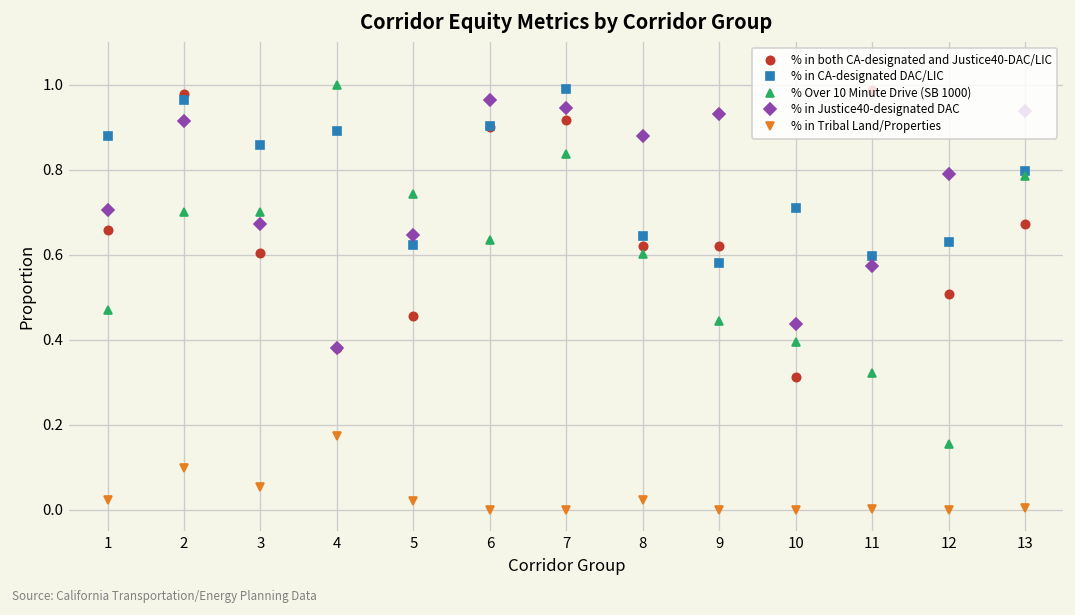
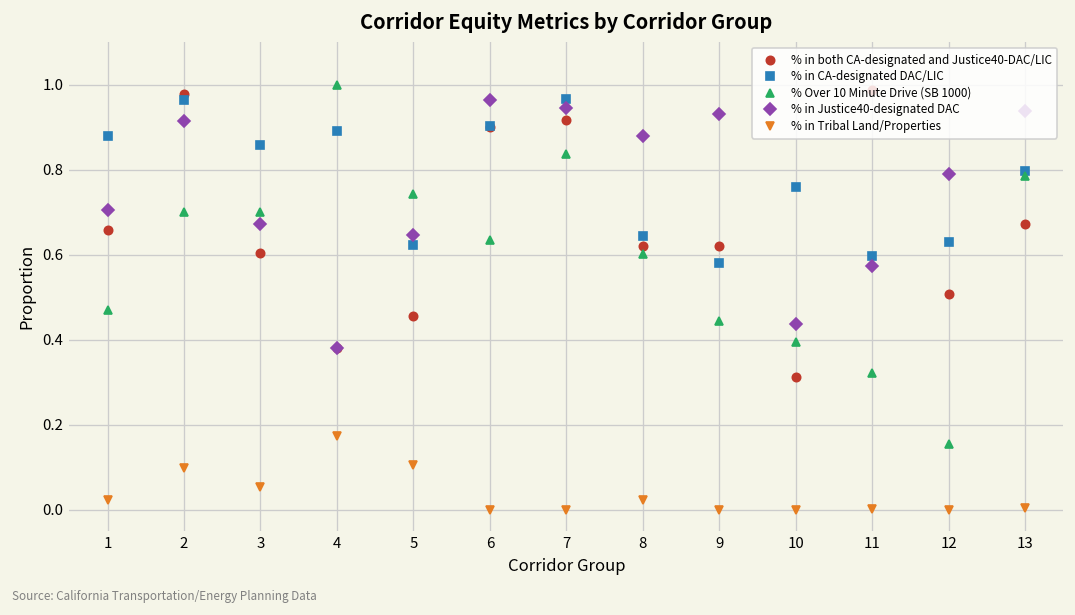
% in Tribal Land/Properties, 5: 0.02 -> 0.11
% in CA-designated DAC/LIC, 7: 0.99 -> 0.97
% in CA-designated DAC/LIC, 10: 0.71 -> 0.76
